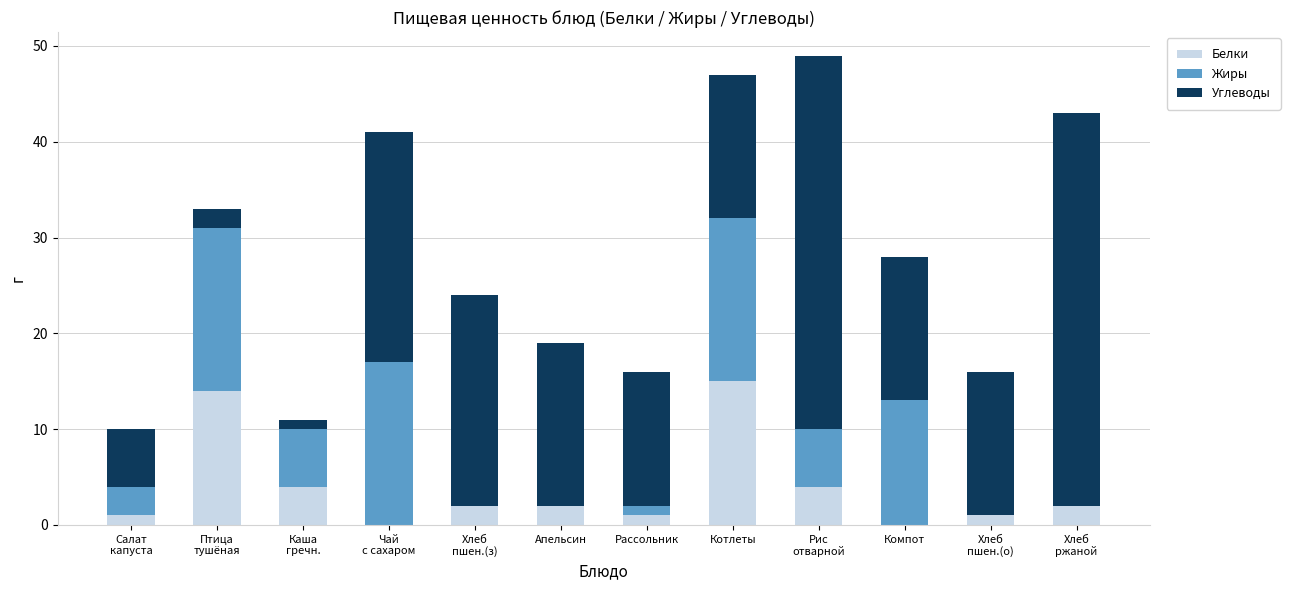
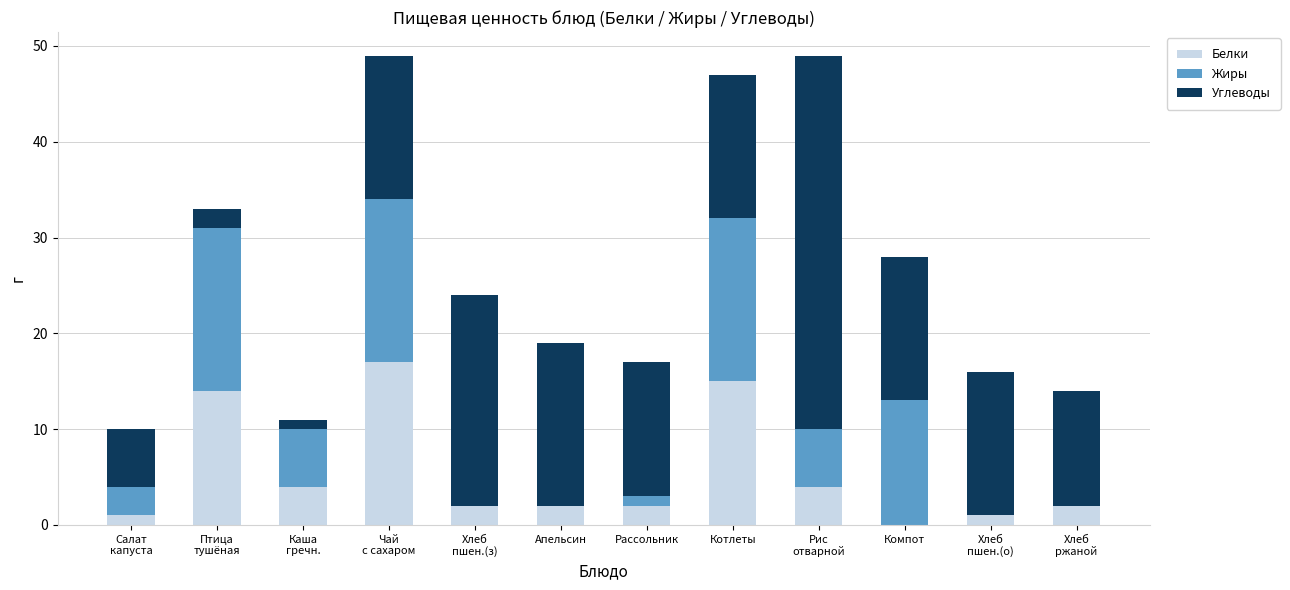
Белки, Чай с сахаром: 0 -> 17
Углеводы, Чай с сахаром: 24 -> 15
Белки, Рассольник: 1 -> 2
Углеводы, Хлеб ржаной: 41 -> 12
